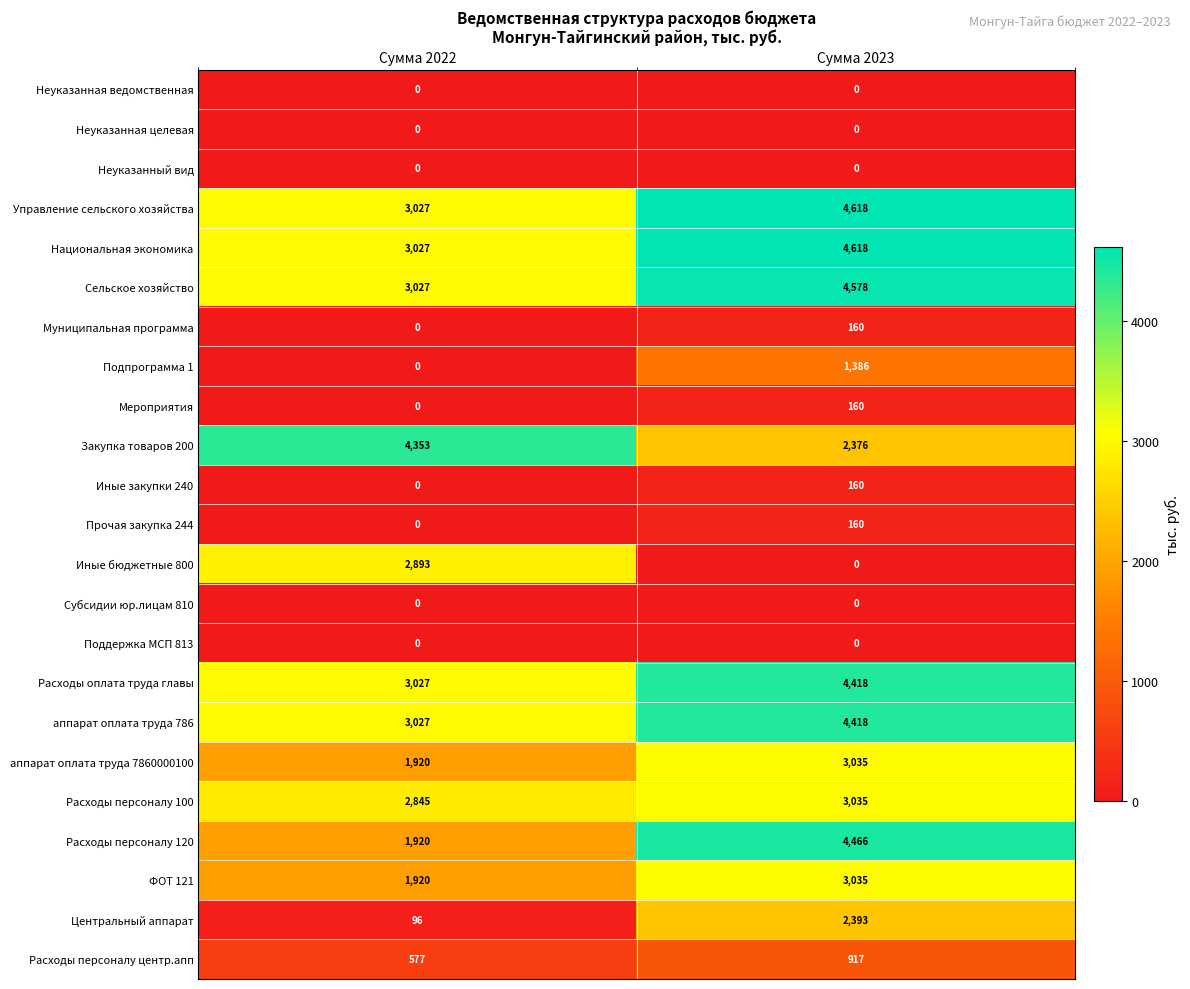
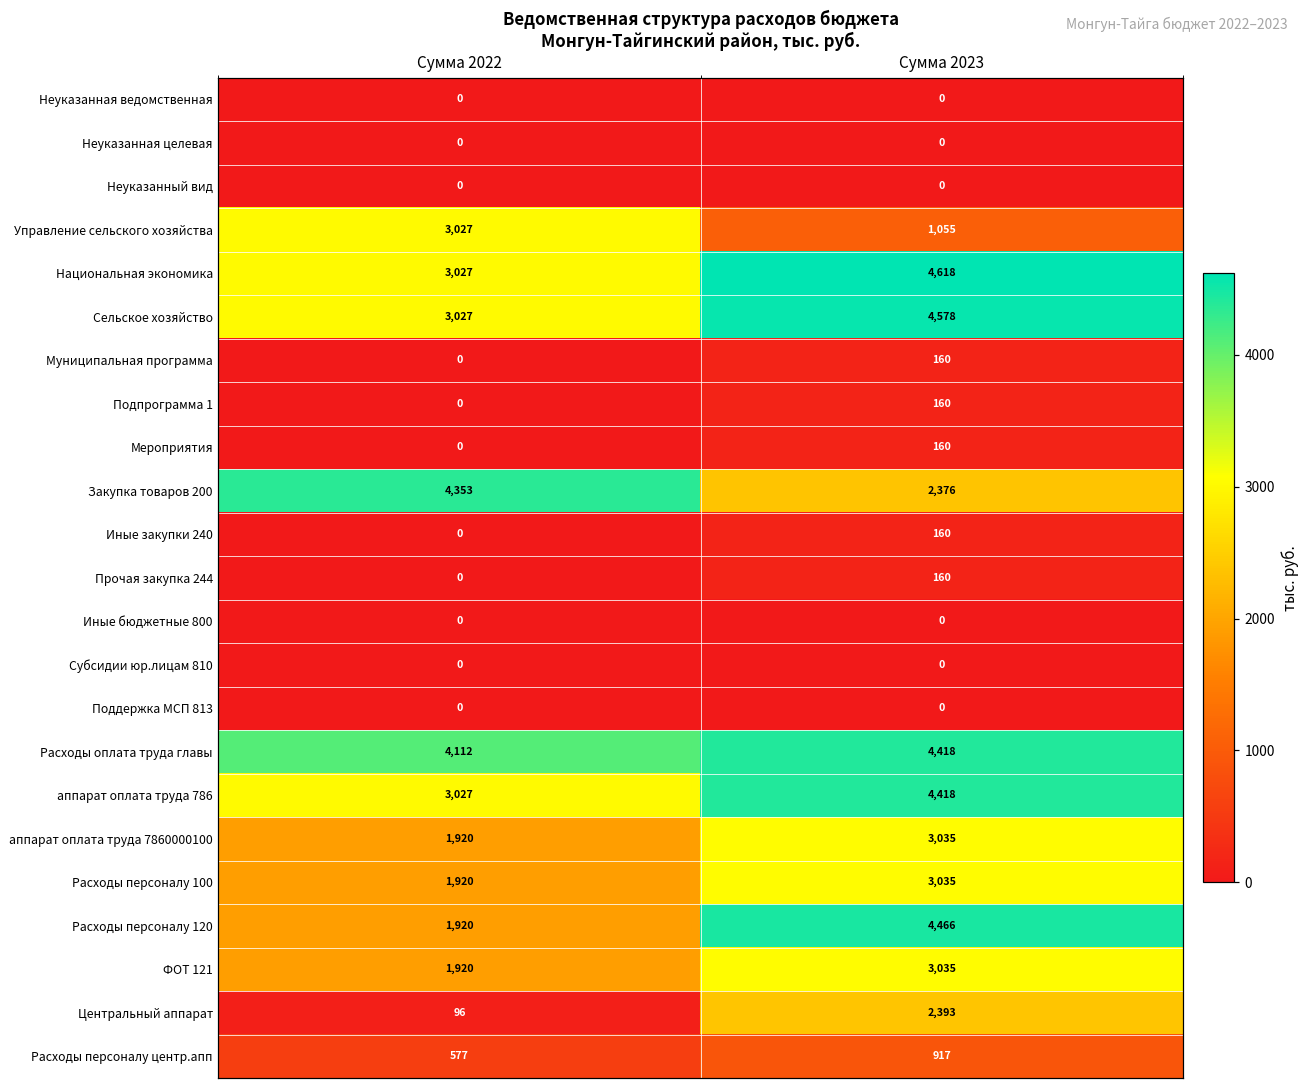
Управление сельского хозяйства, Сумма 2023: 4,618 -> 1,055
Подпрограмма 1, Сумма 2023: 1,386 -> 160
Иные бюджетные 800, Сумма 2022: 2,893 -> 0
Расходы оплата труда главы, Сумма 2022: 3,027 -> 4,112
Расходы персоналу 100, Сумма 2022: 2,845 -> 1,920
